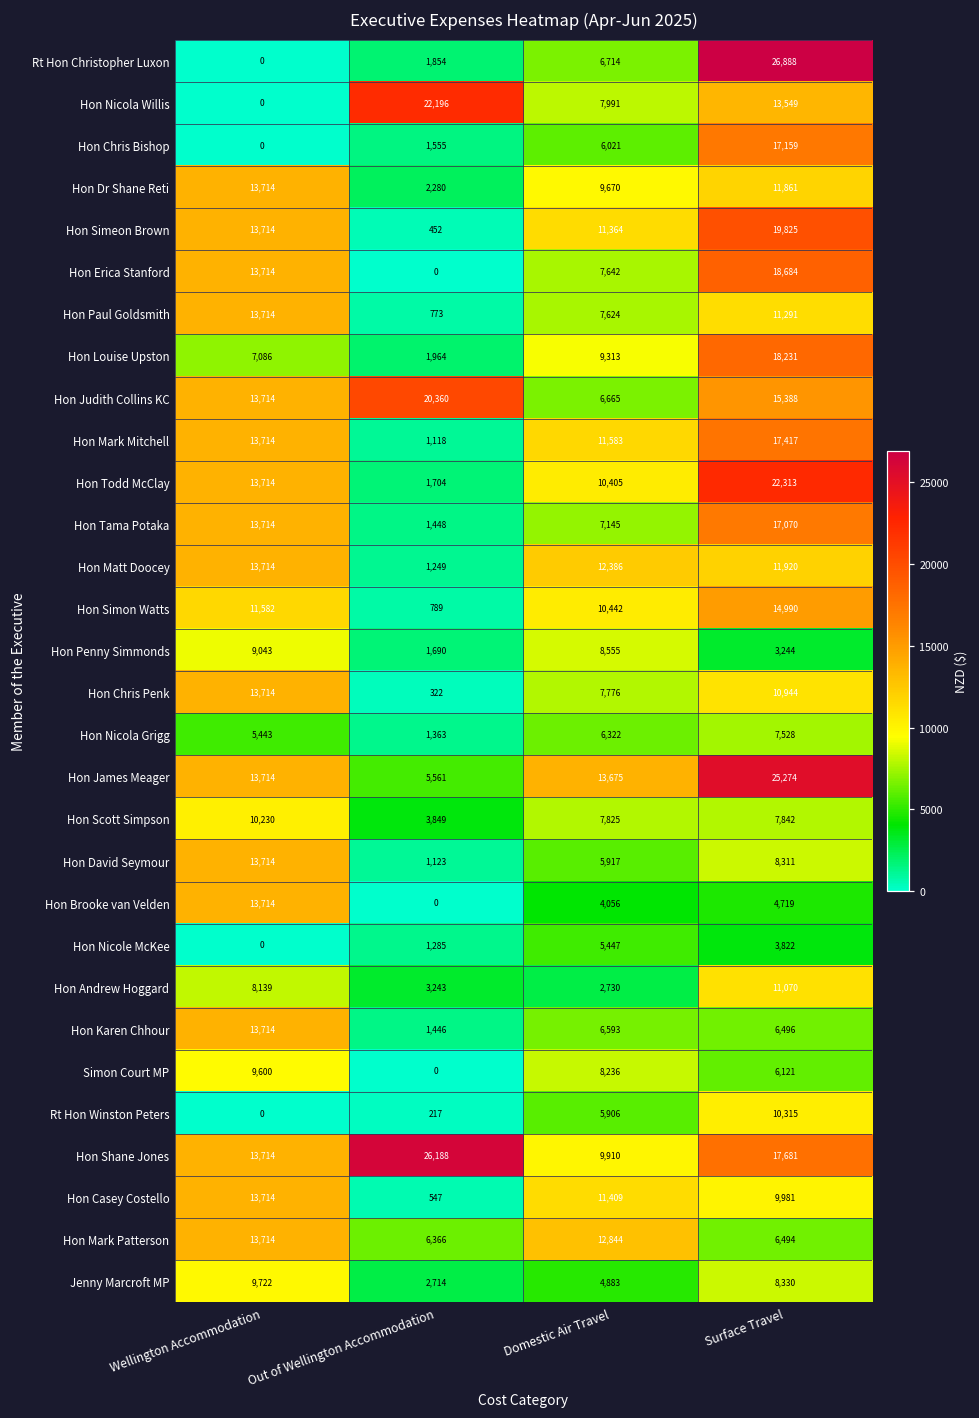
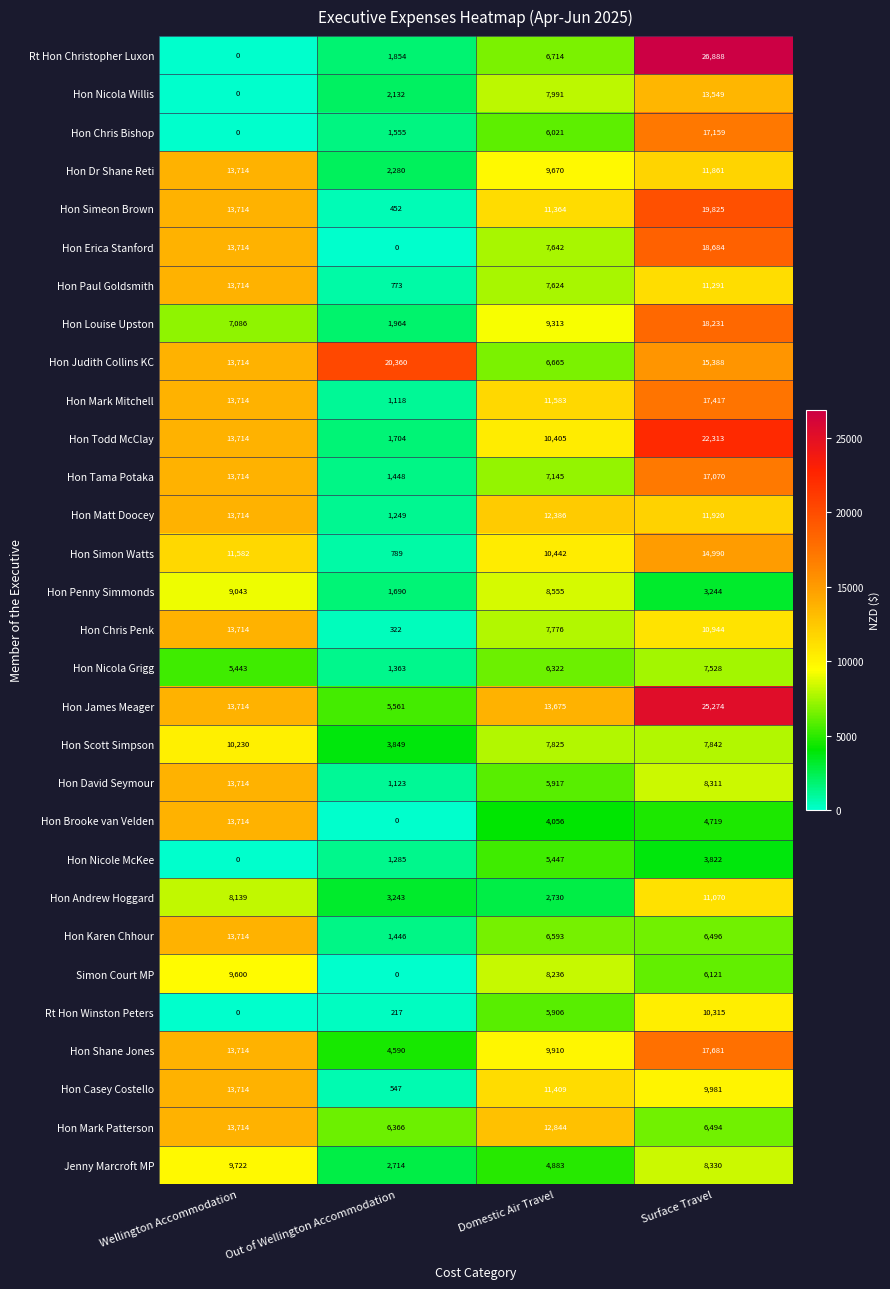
Hon Nicola Willis, Out of Wellington Accommodation: 22,196 -> 2,132
Hon Shane Jones, Out of Wellington Accommodation: 26,188 -> 4,590
